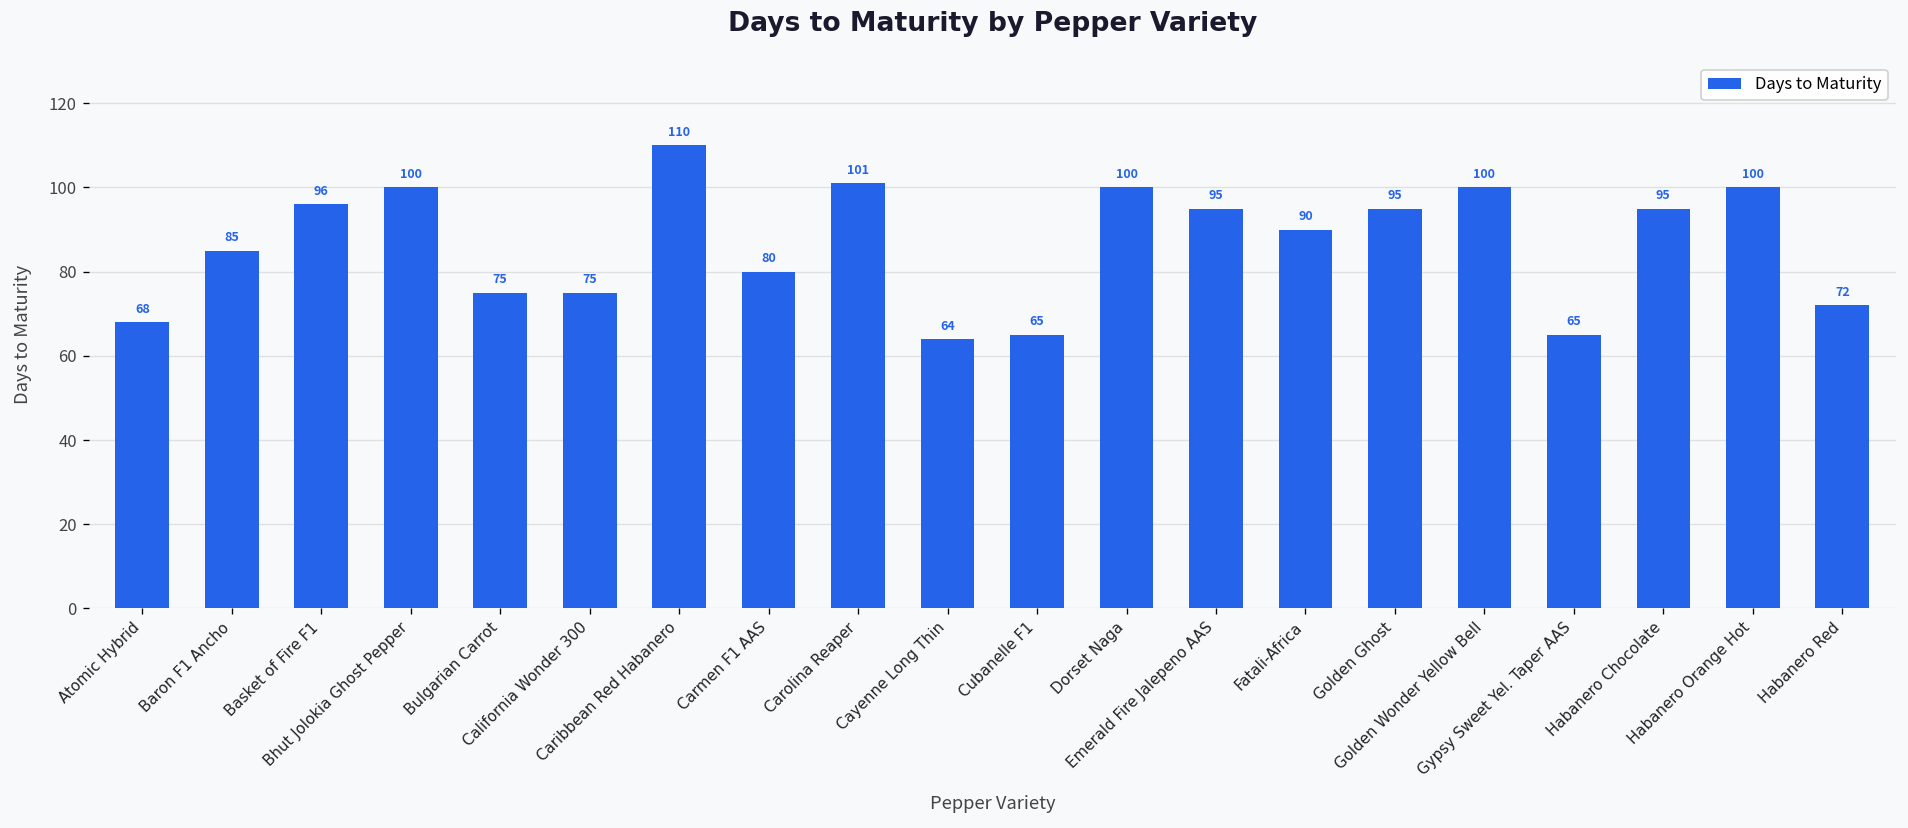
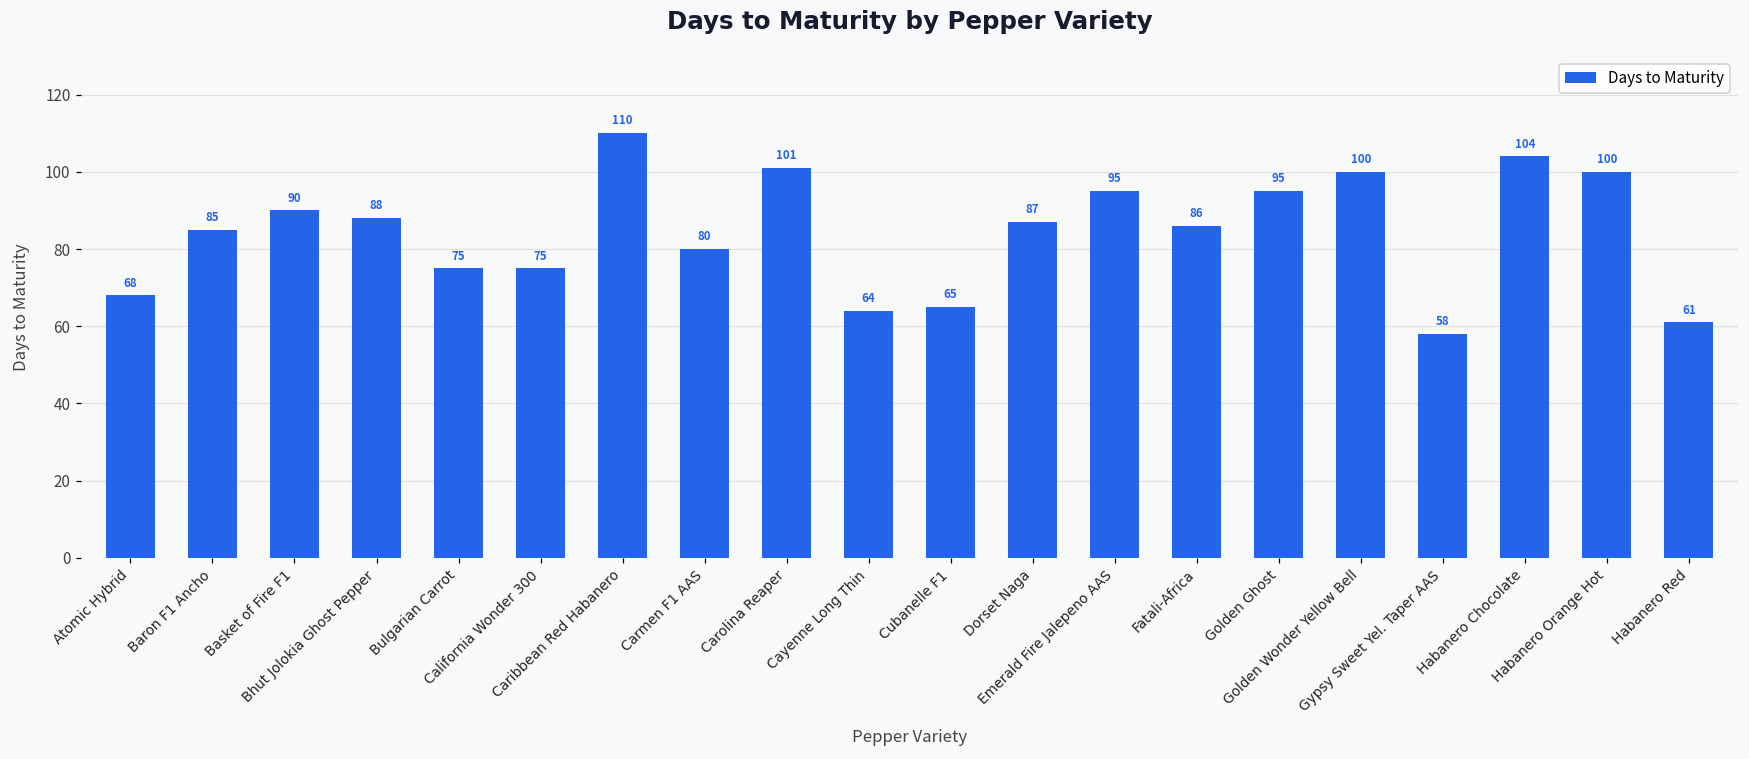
Basket of Fire F1: 96 -> 90
Bhut Jolokia Ghost Pepper: 100 -> 88
Dorset Naga: 100 -> 87
Fatali-Africa: 90 -> 86
Gypsy Sweet Yel. Taper AAS: 65 -> 58
Habanero Chocolate: 95 -> 104
Habanero Red: 72 -> 61
